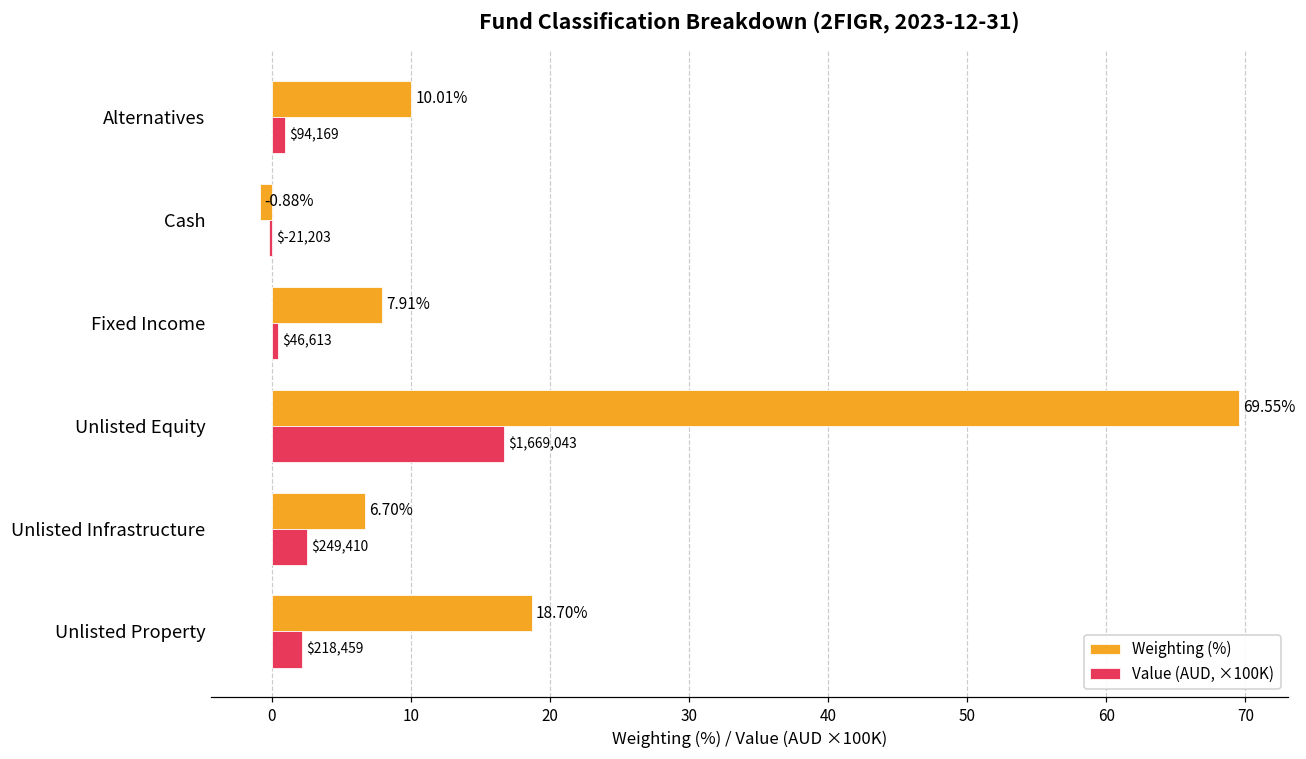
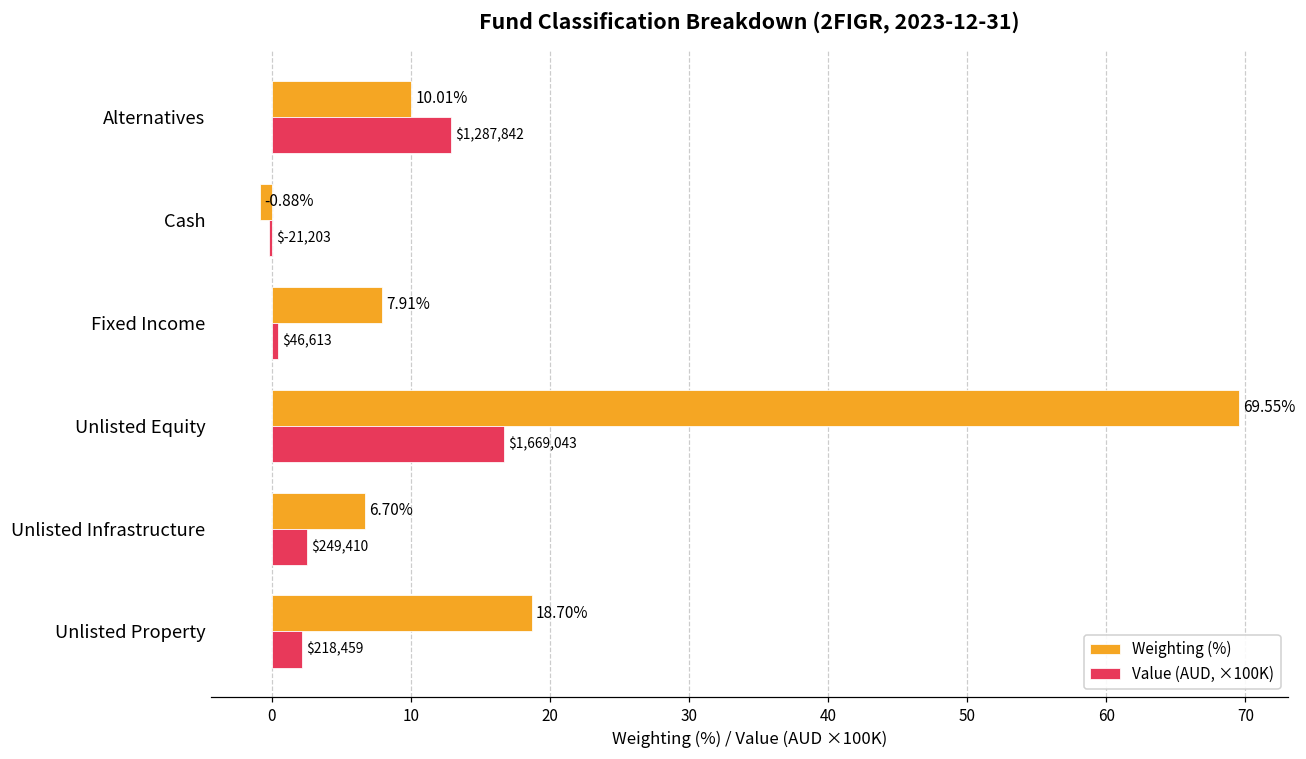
Value (AUD, ×100K), Alternatives: $94,169 -> $1,287,842
